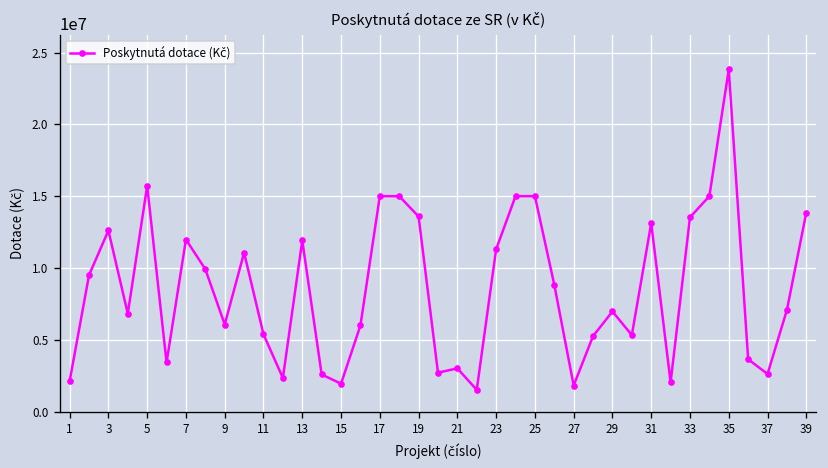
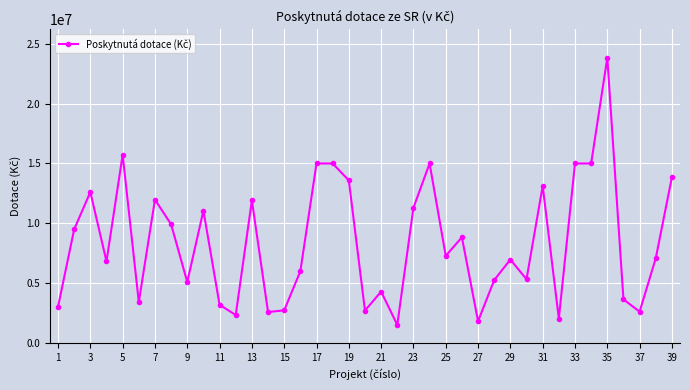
1: 2100000 -> 3000000
9: 6100000 -> 5100000
11: 5400000 -> 3200000
15: 1900000 -> 2700000
21: 3000000 -> 4300000
25: 15000000 -> 7300000
33: 13500000 -> 15000000
